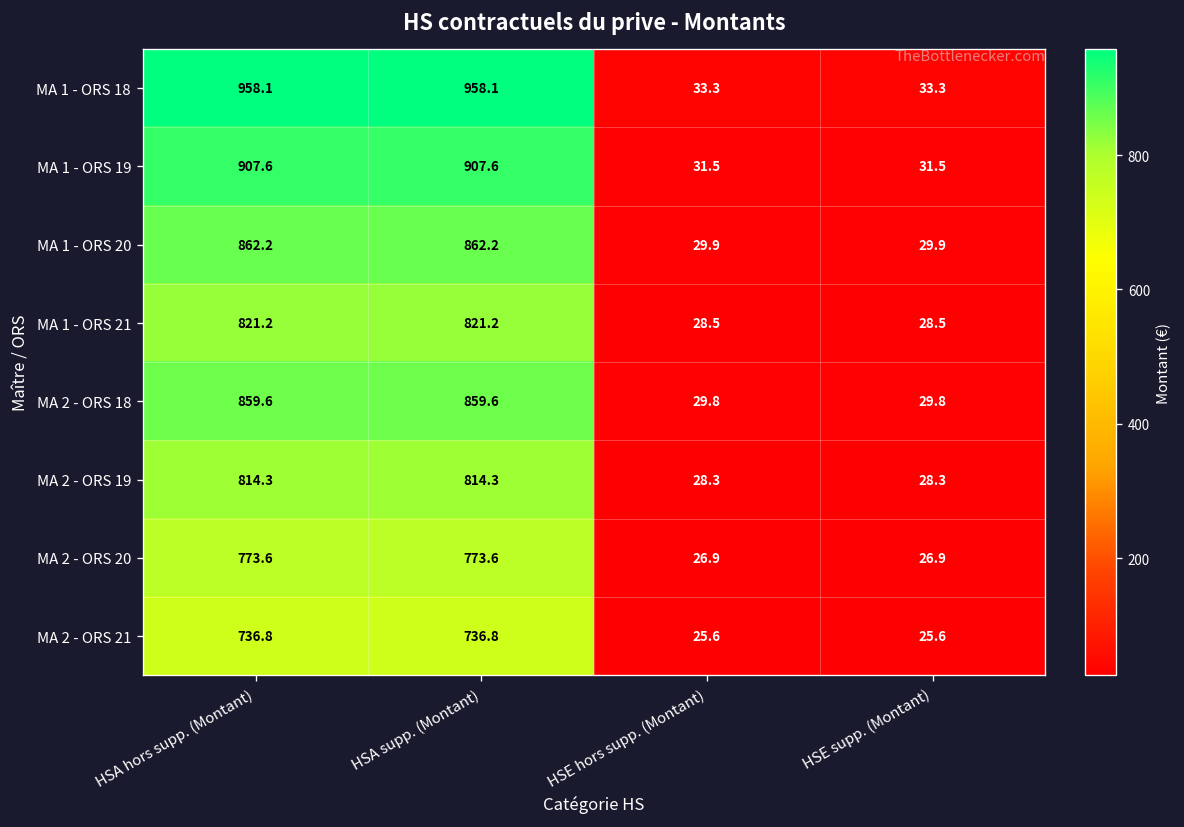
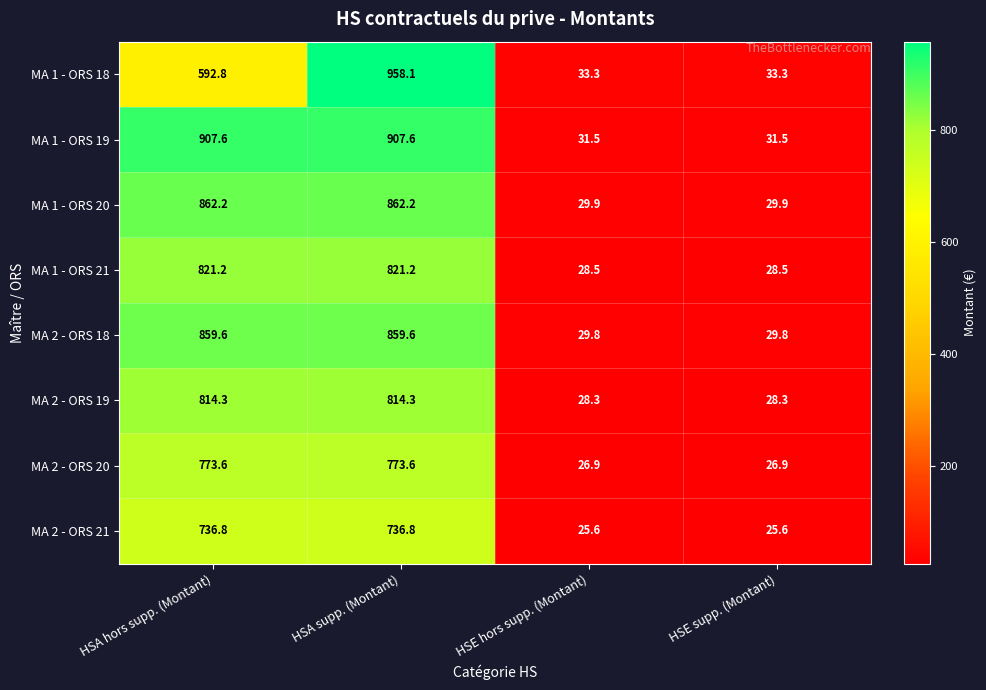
MA 1 - ORS 18, HSA hors supp. (Montant): 958.1 -> 592.8
